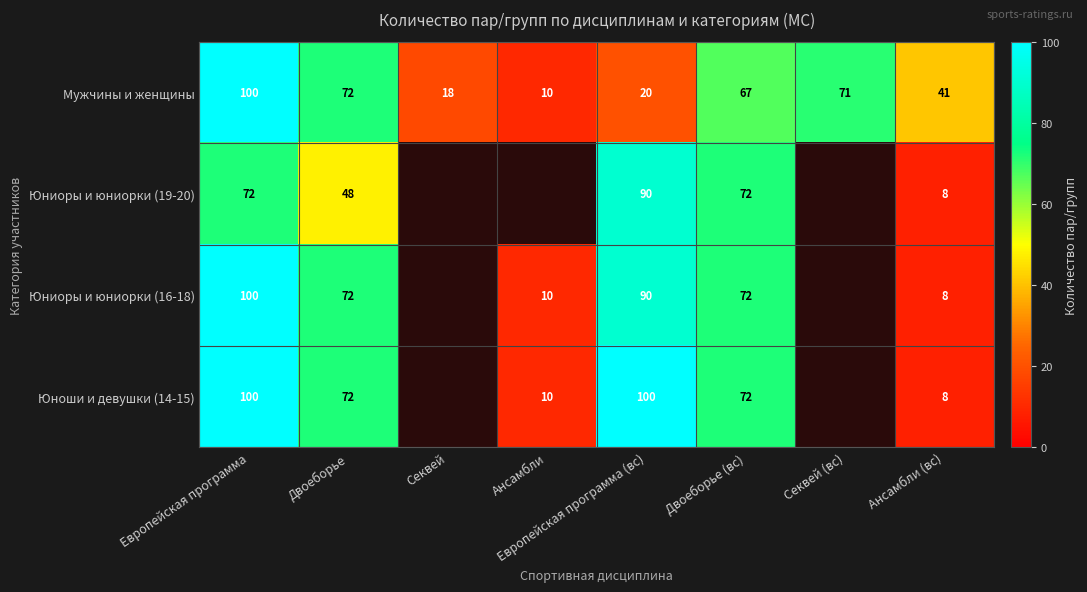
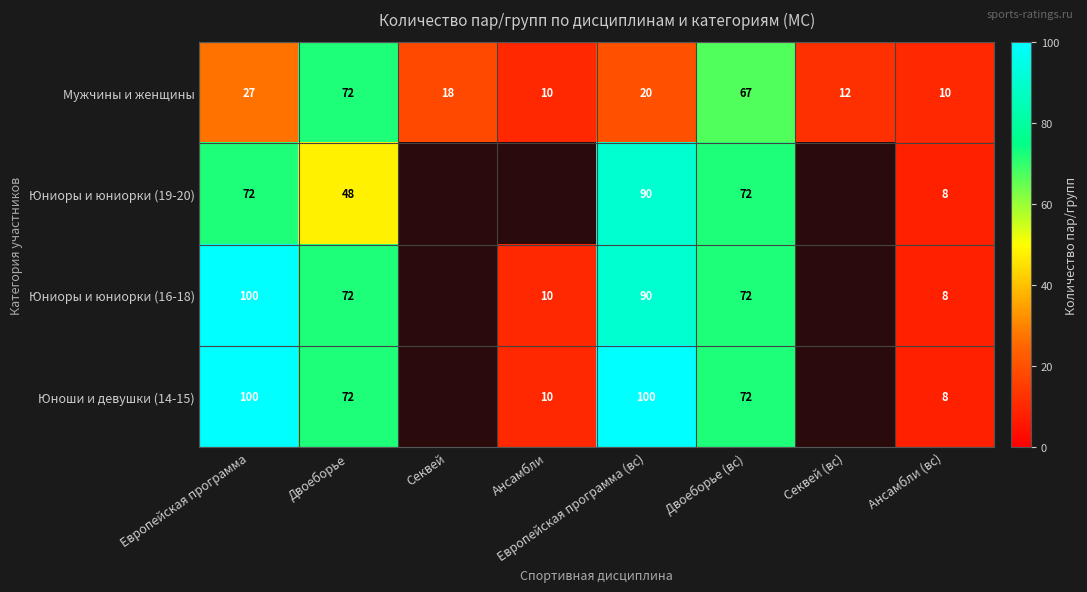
Мужчины и женщины, Европейская программа: 100 -> 27
Мужчины и женщины, Секвей (вс): 71 -> 12
Мужчины и женщины, Ансамбли (вс): 41 -> 10
